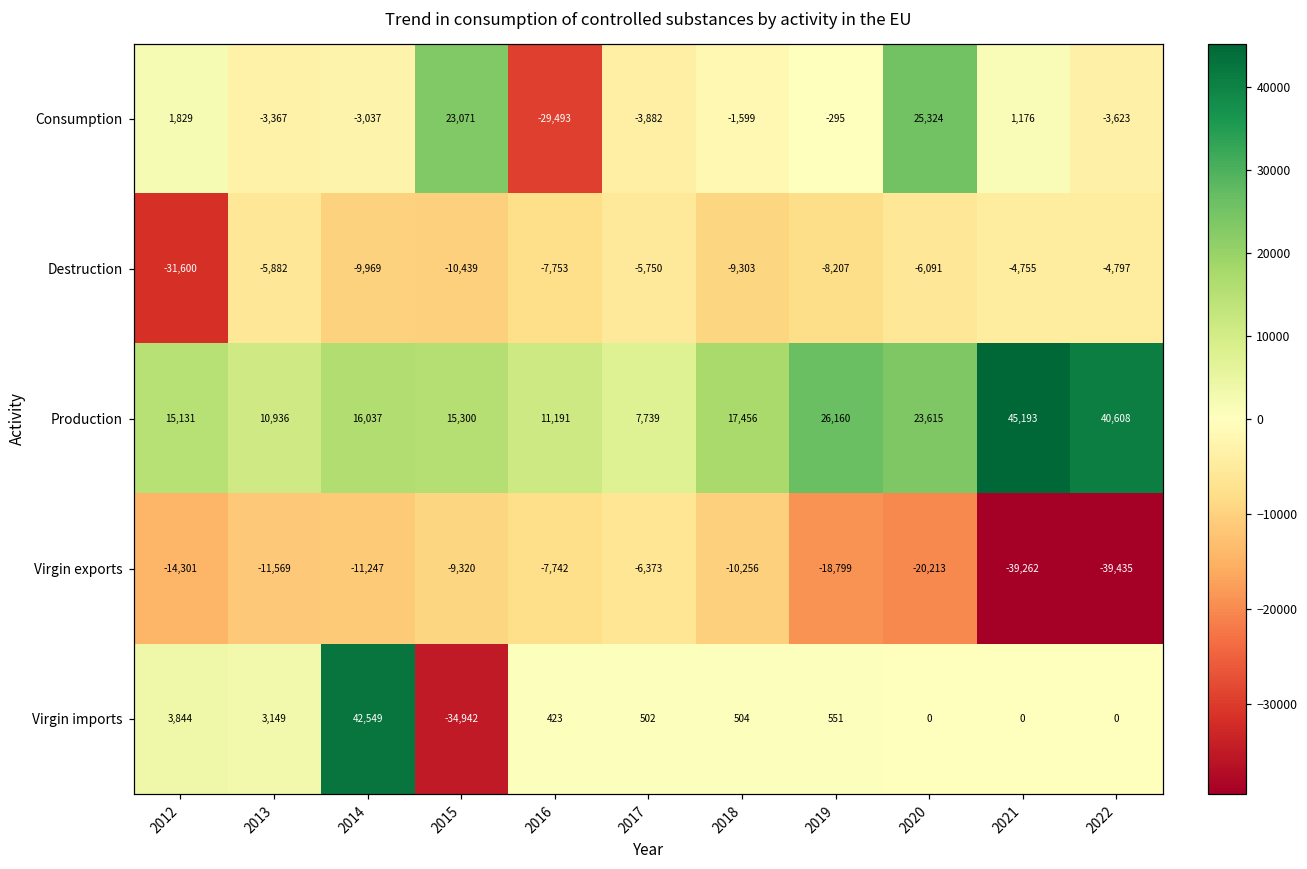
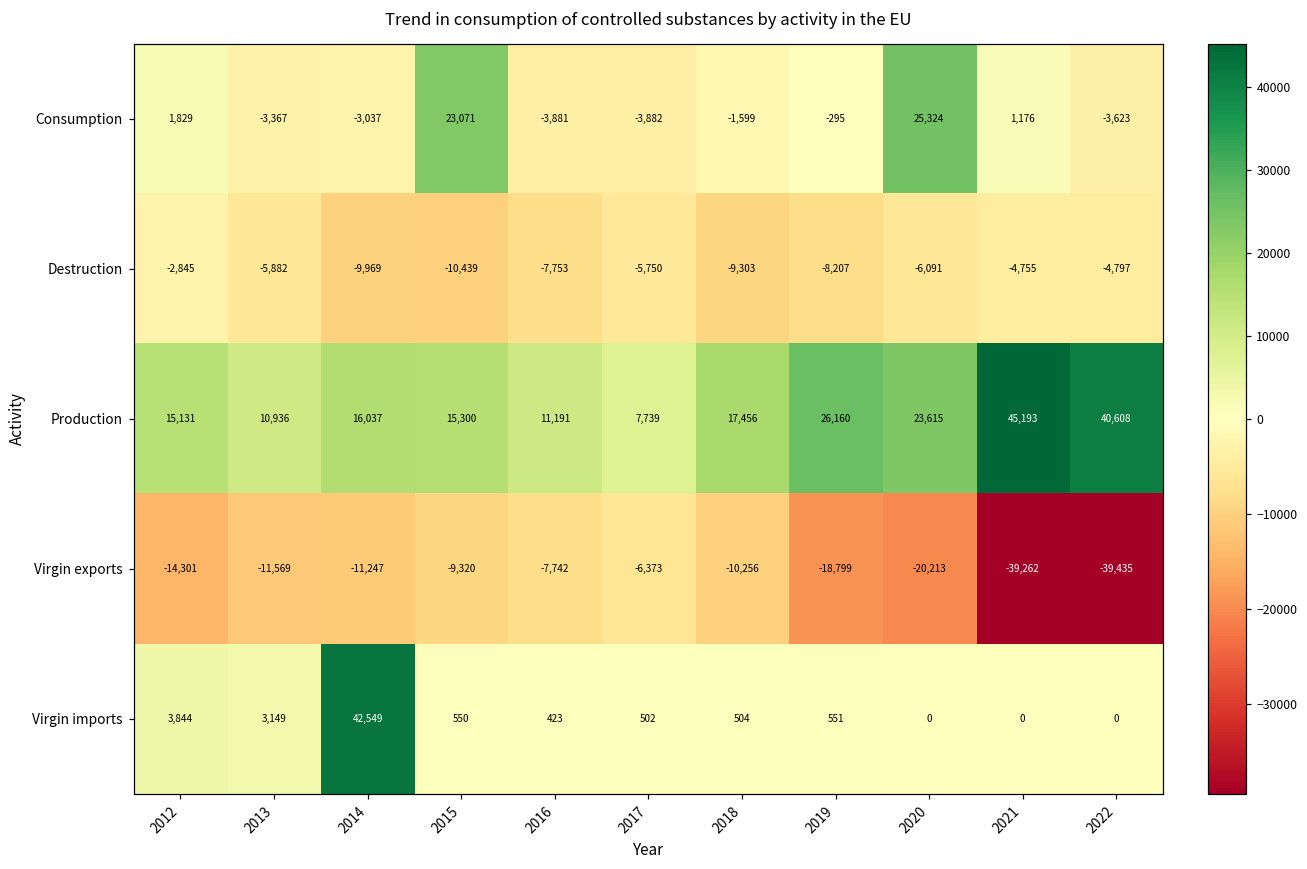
Consumption, 2016: -29,493 -> -3,881
Destruction, 2012: -31,600 -> -2,845
Virgin imports, 2015: -34,942 -> 550
